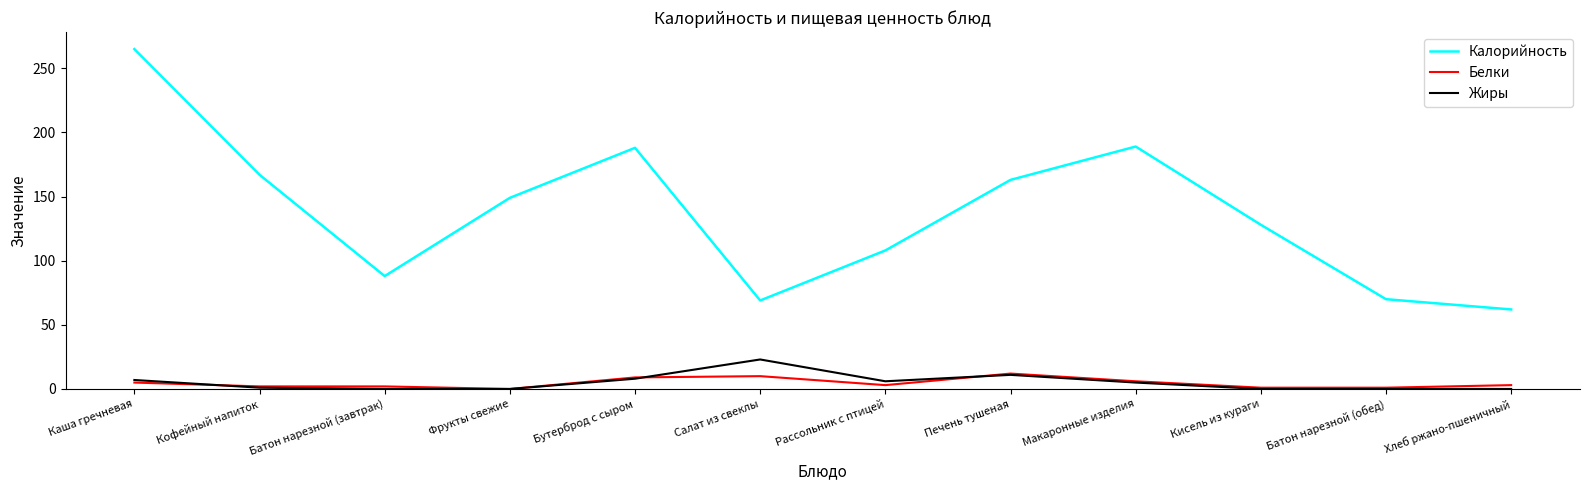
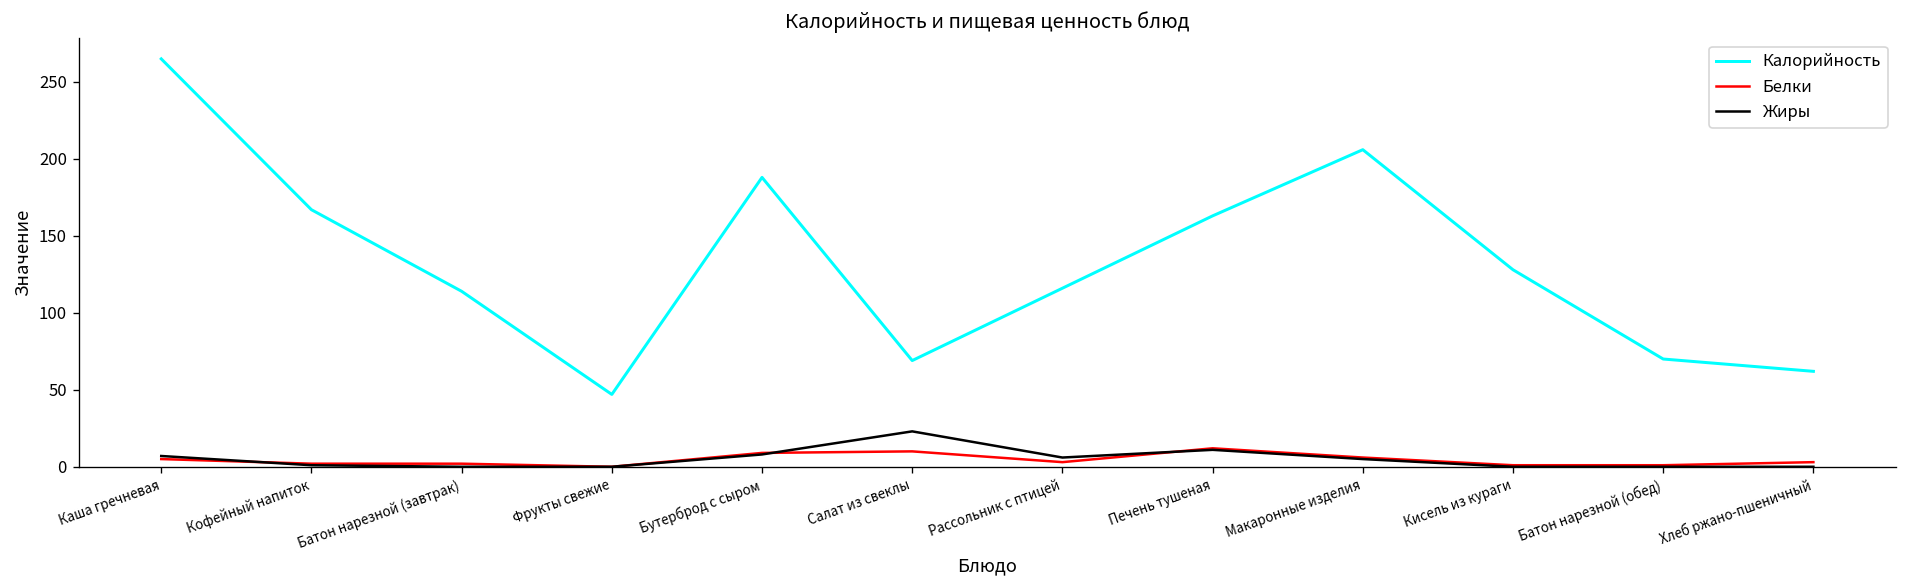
Калорийность, Батон нарезной (завтрак): 88 -> 114
Калорийность, Фрукты свежие: 149 -> 47
Калорийность, Рассольник с птицей: 108 -> 116
Калорийность, Макаронные изделия: 189 -> 206
